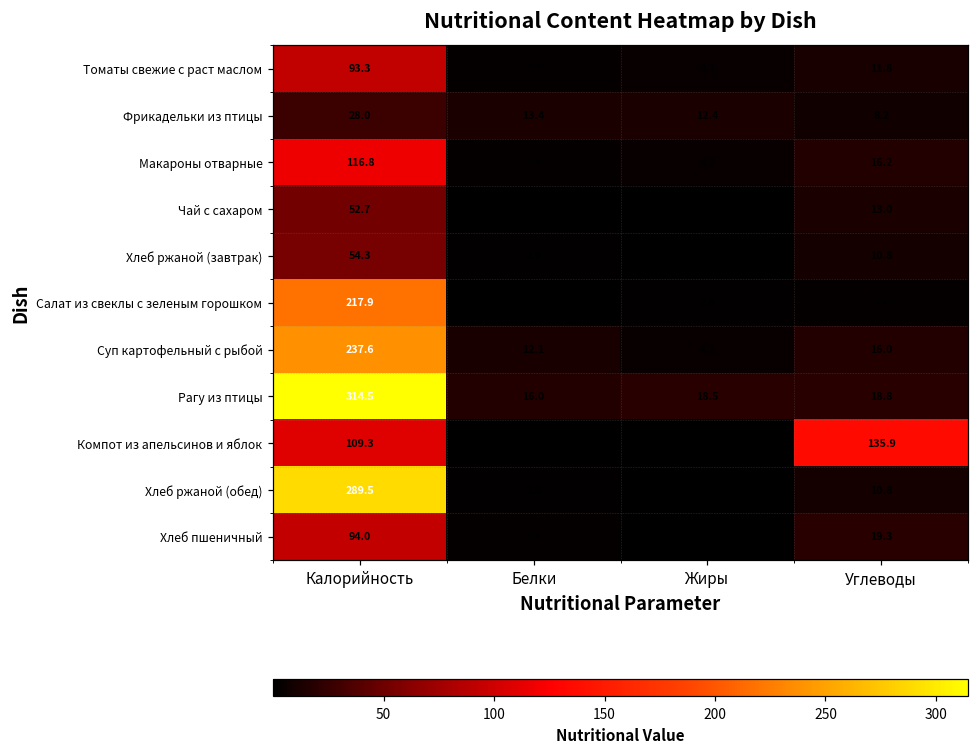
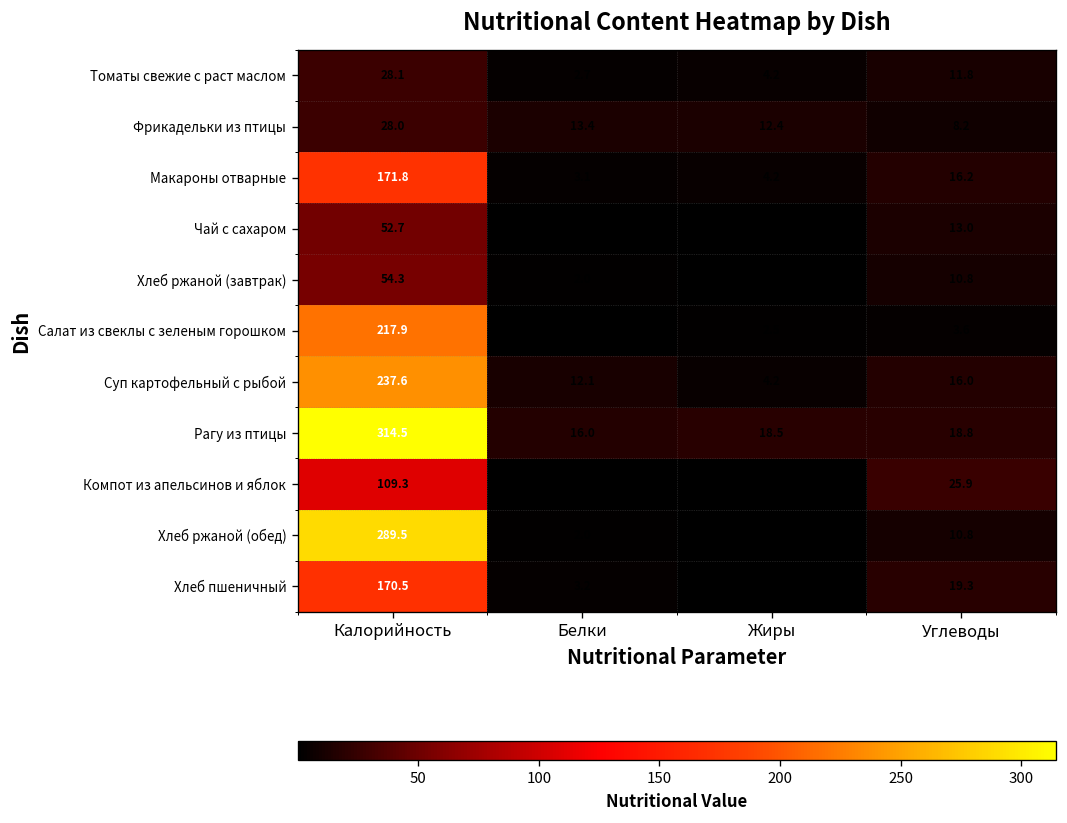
Томаты свежие с раст маслом, Калорийность: 93.3 -> 28.1
Макароны отварные, Калорийность: 116.8 -> 171.8
Компот из апельсинов и яблок, Углеводы: 135.9 -> 25.9
Хлеб пшеничный, Калорийность: 94.0 -> 170.5
